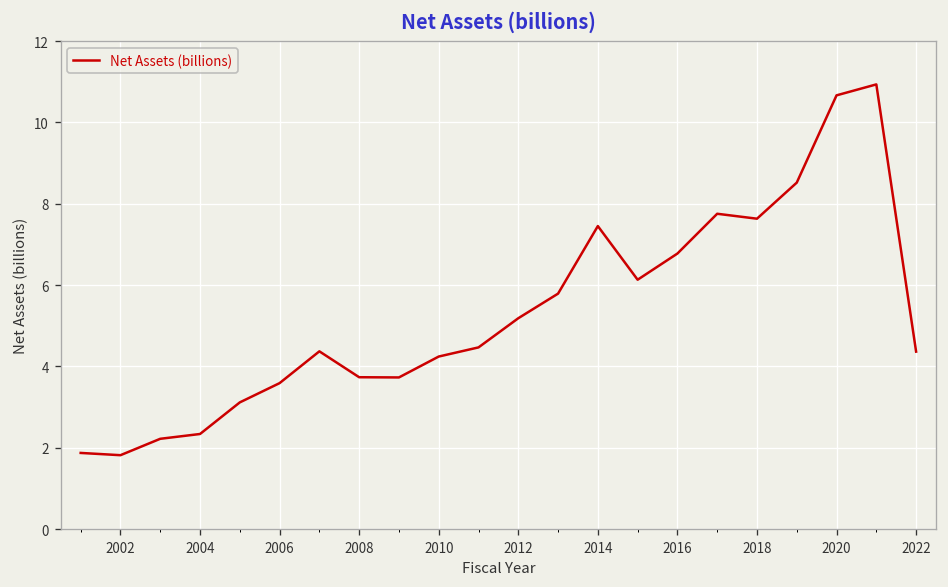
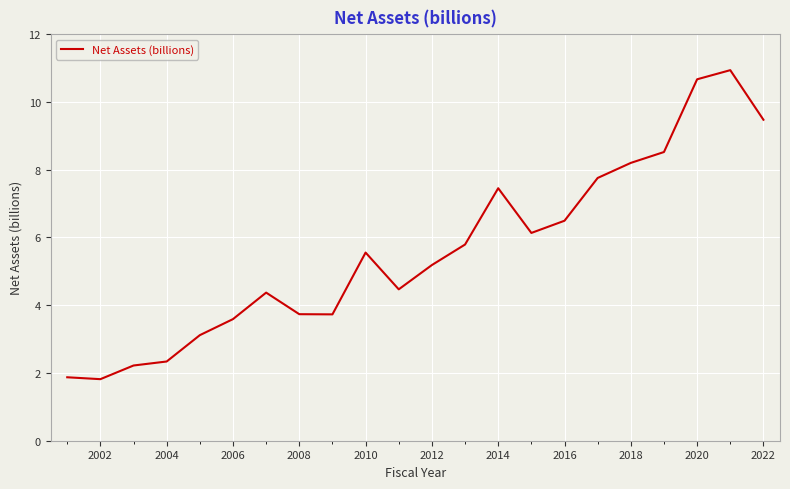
2010: 4.2 -> 5.6
2016: 6.8 -> 6.5
2018: 7.6 -> 8.2
2022: 4.4 -> 9.5
